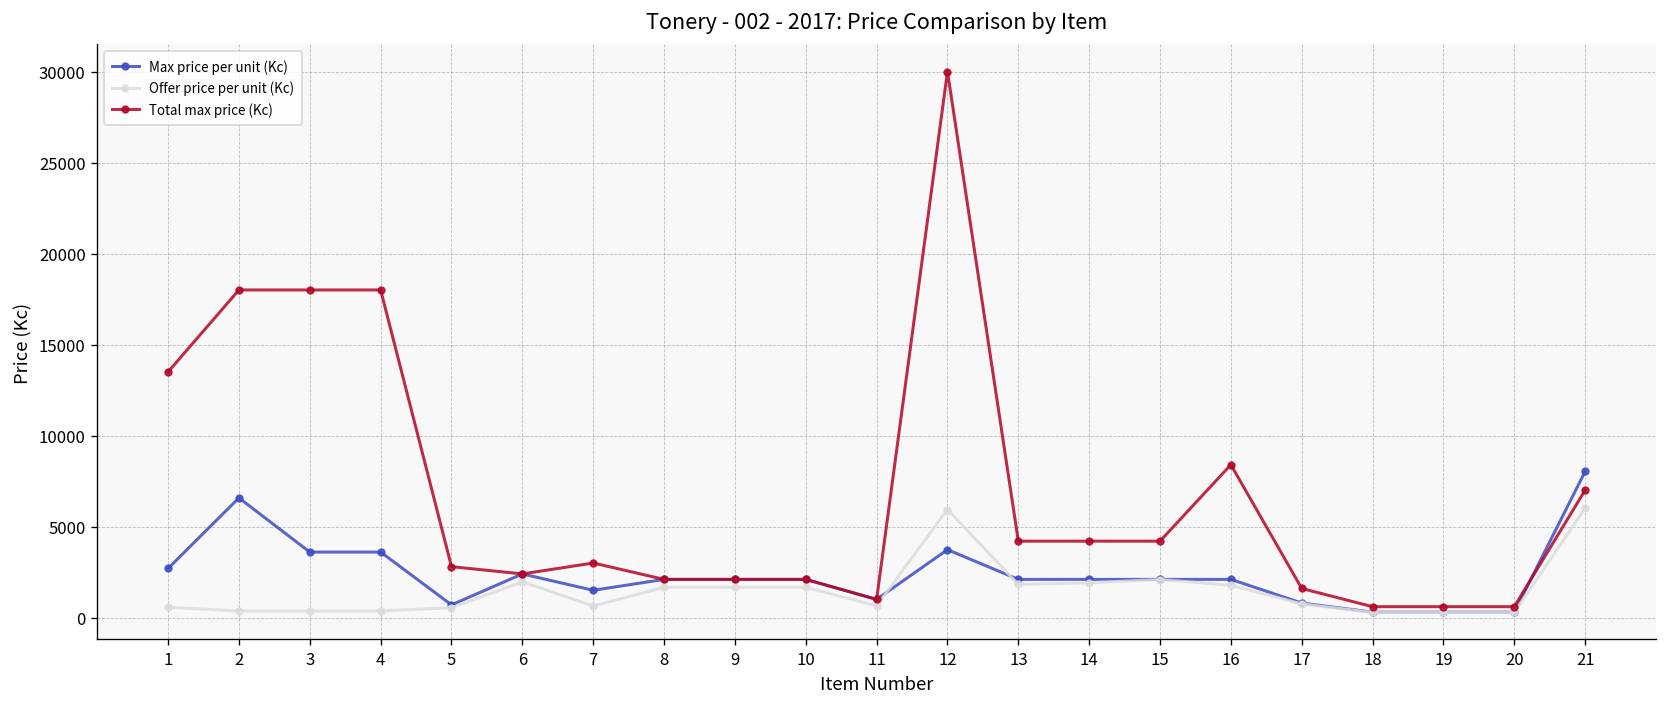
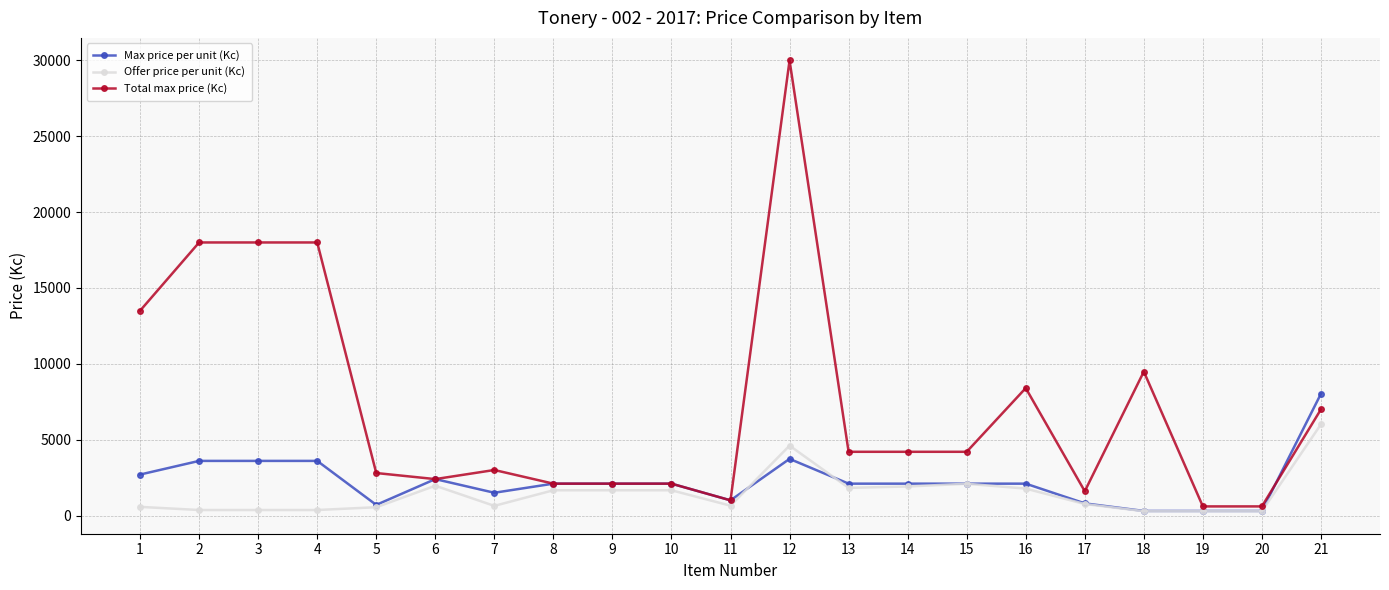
Max price per unit (Kc), 2: 6600 -> 3600
Offer price per unit (Kc), 12: 5900 -> 4600
Total max price (Kc), 18: 600 -> 9500
